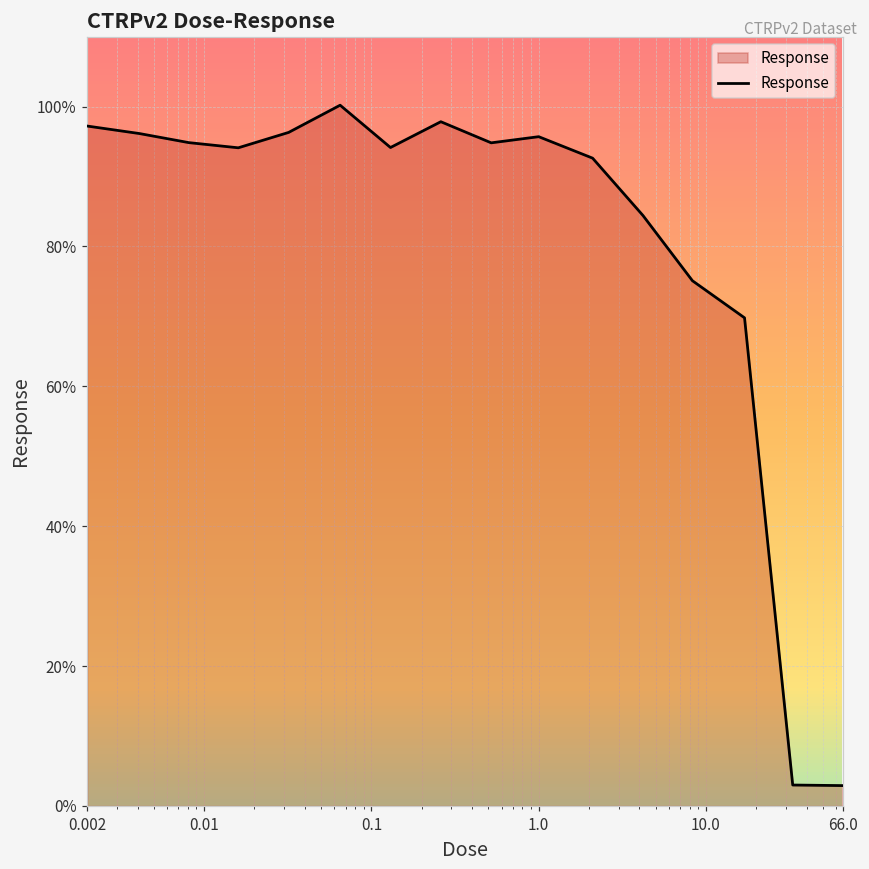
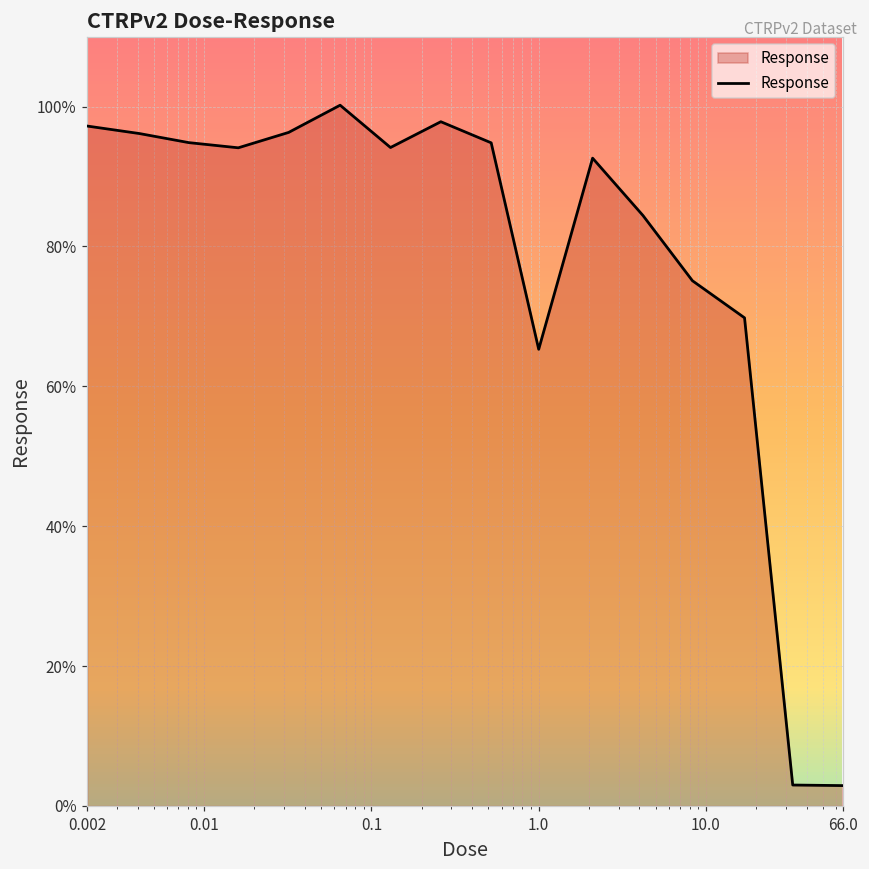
1.0: 96% -> 65%
